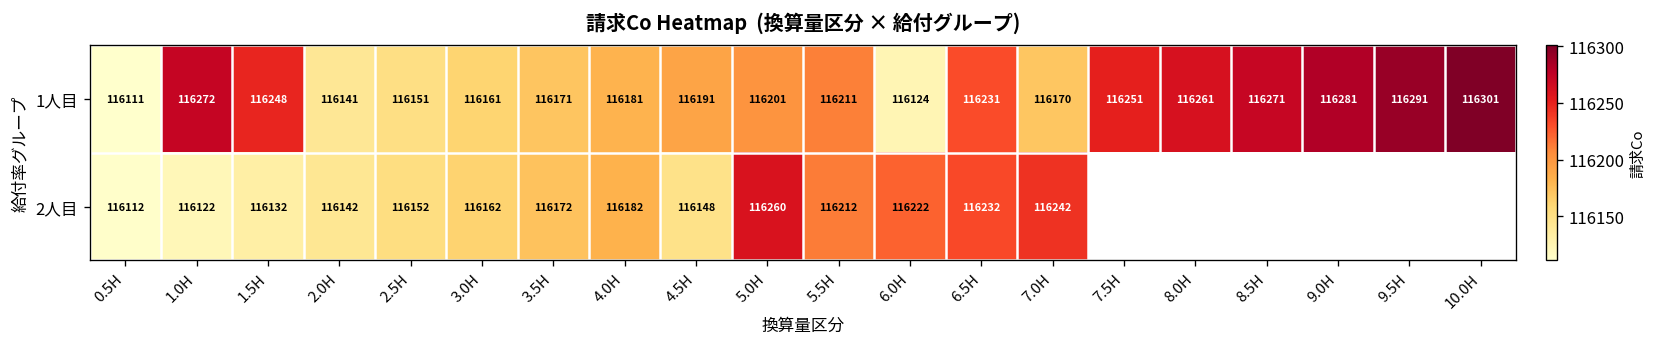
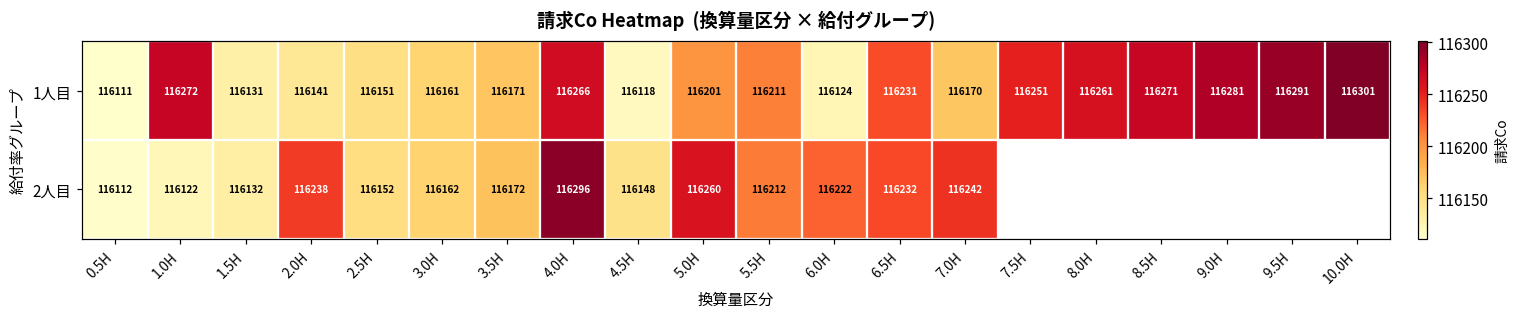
1人目, 1.5H: 116248 -> 116131
1人目, 4.0H: 116181 -> 116266
1人目, 4.5H: 116191 -> 116118
2人目, 2.0H: 116142 -> 116238
2人目, 4.0H: 116182 -> 116296
